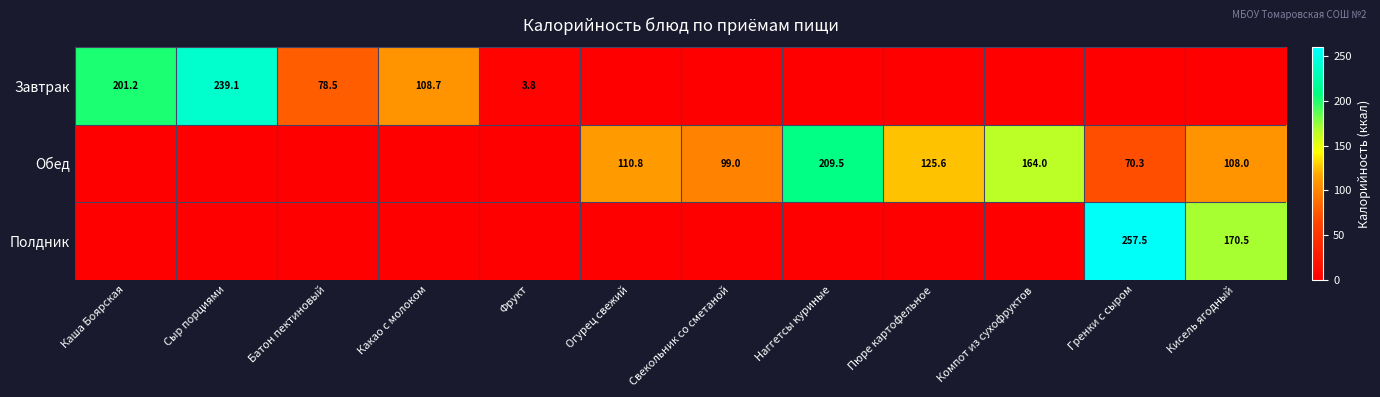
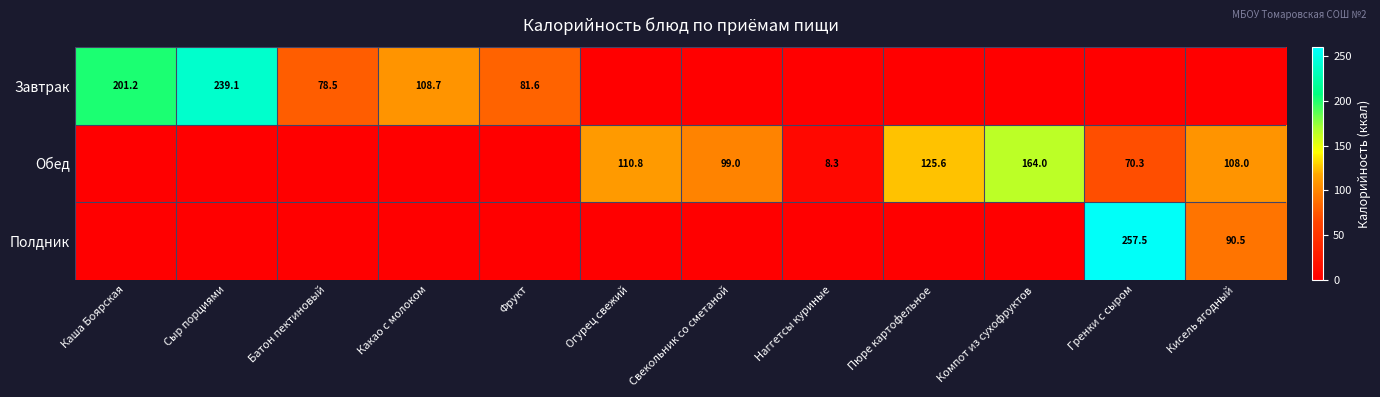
Завтрак, Фрукт: 3.8 -> 81.6
Обед, Наггетсы куриные: 209.5 -> 8.3
Полдник, Кисель ягодный: 170.5 -> 90.5
